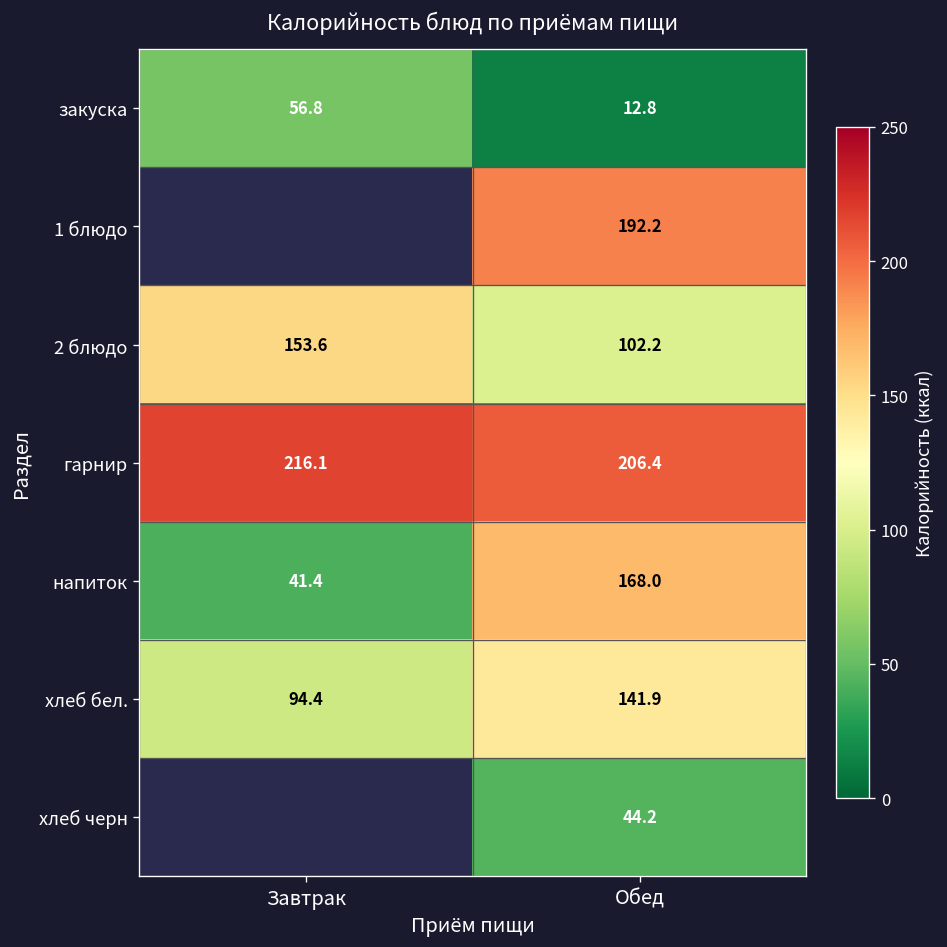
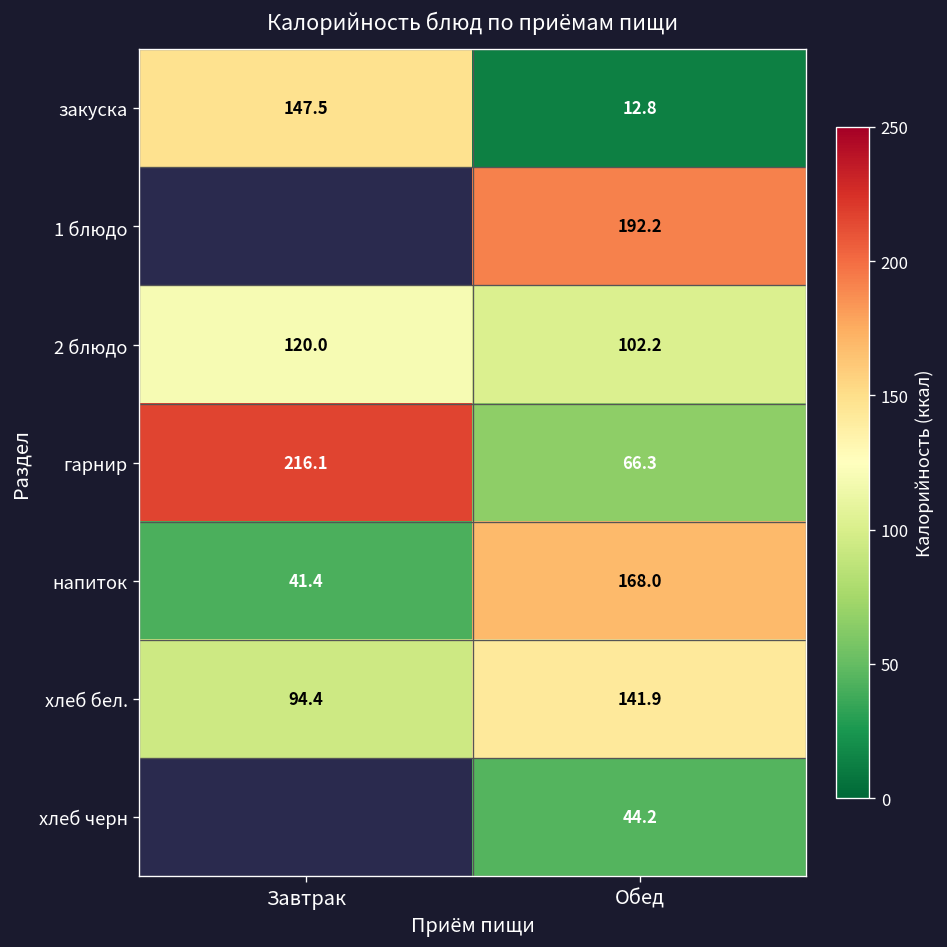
закуска, Завтрак: 56.8 -> 147.5
2 блюдо, Завтрак: 153.6 -> 120.0
гарнир, Обед: 206.4 -> 66.3
